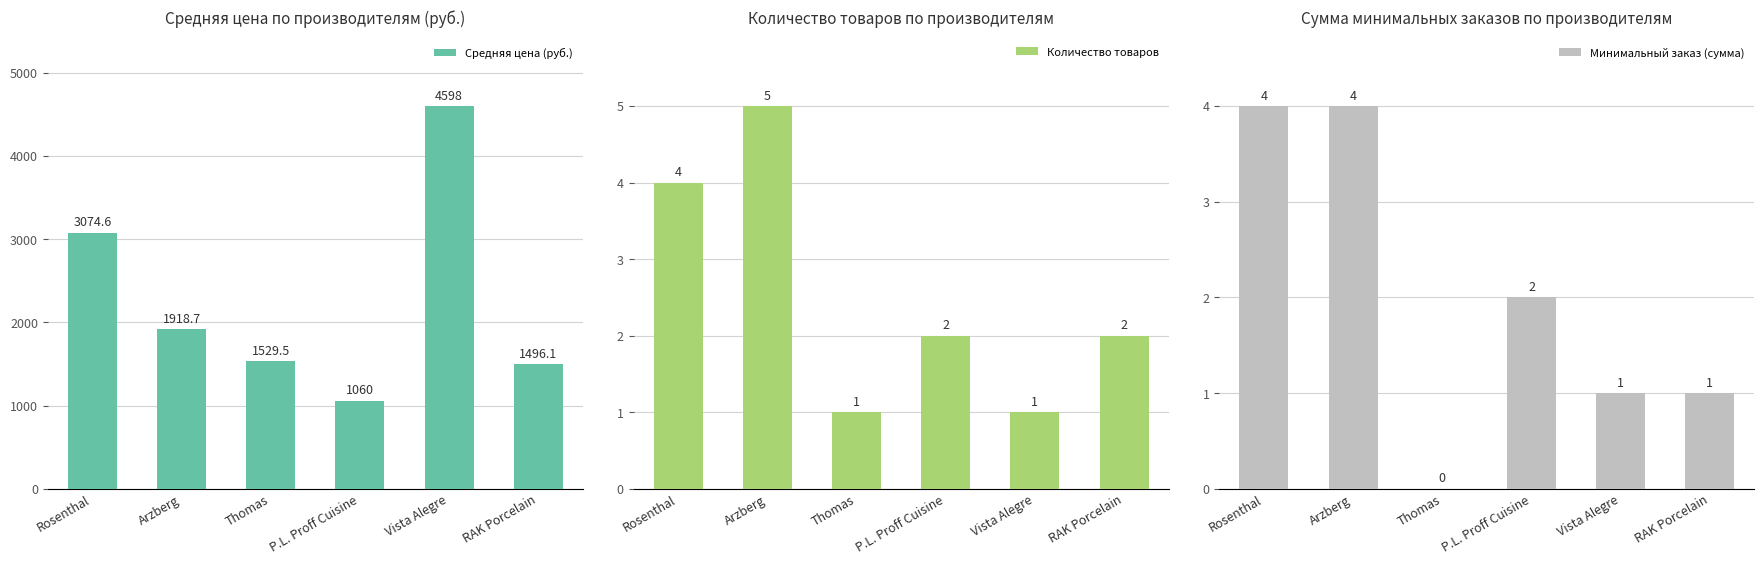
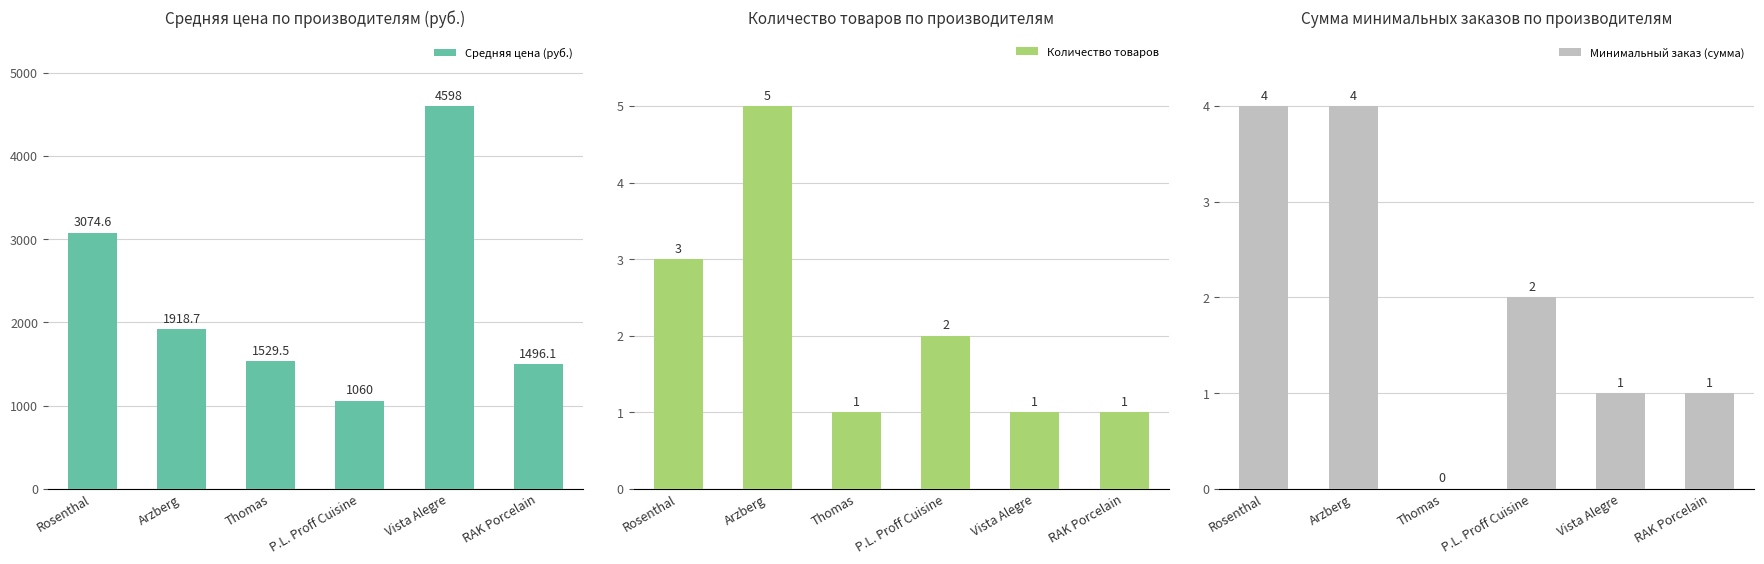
Количество товаров по производителям, Rosenthal: 4 -> 3
Количество товаров по производителям, RAK Porcelain: 2 -> 1
